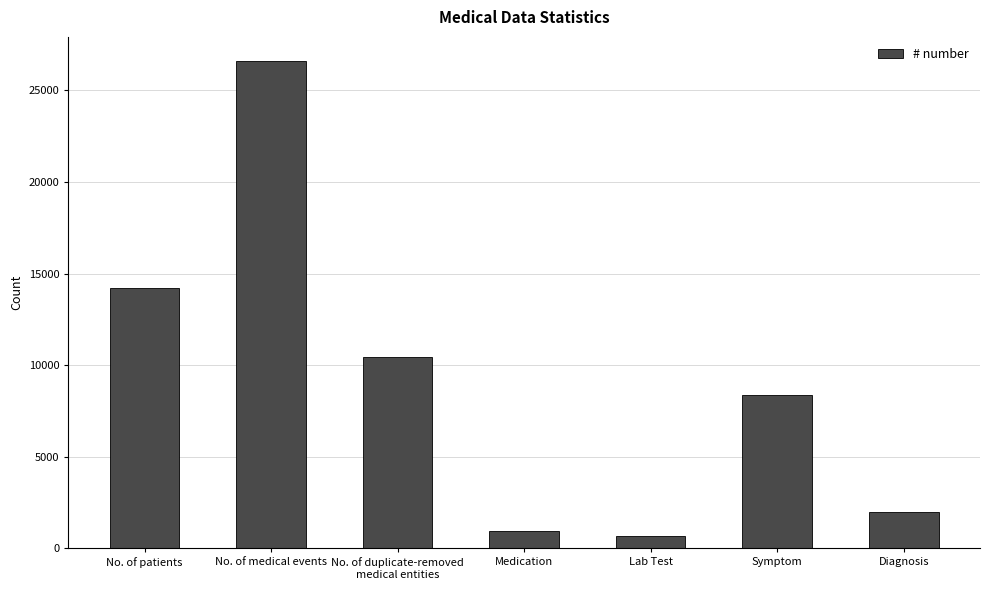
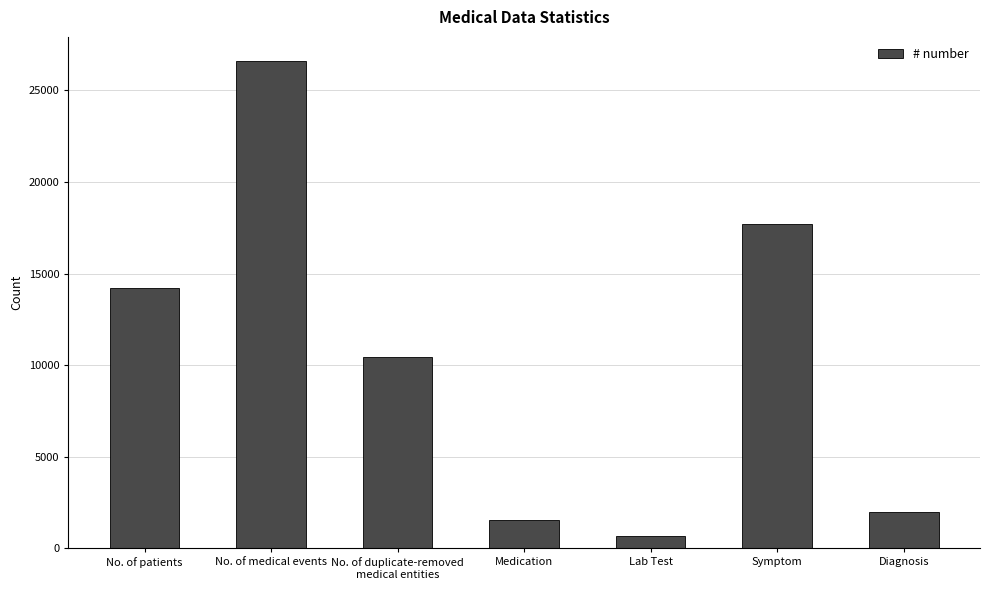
Medication: 1000 -> 1500
Symptom: 8400 -> 17700
